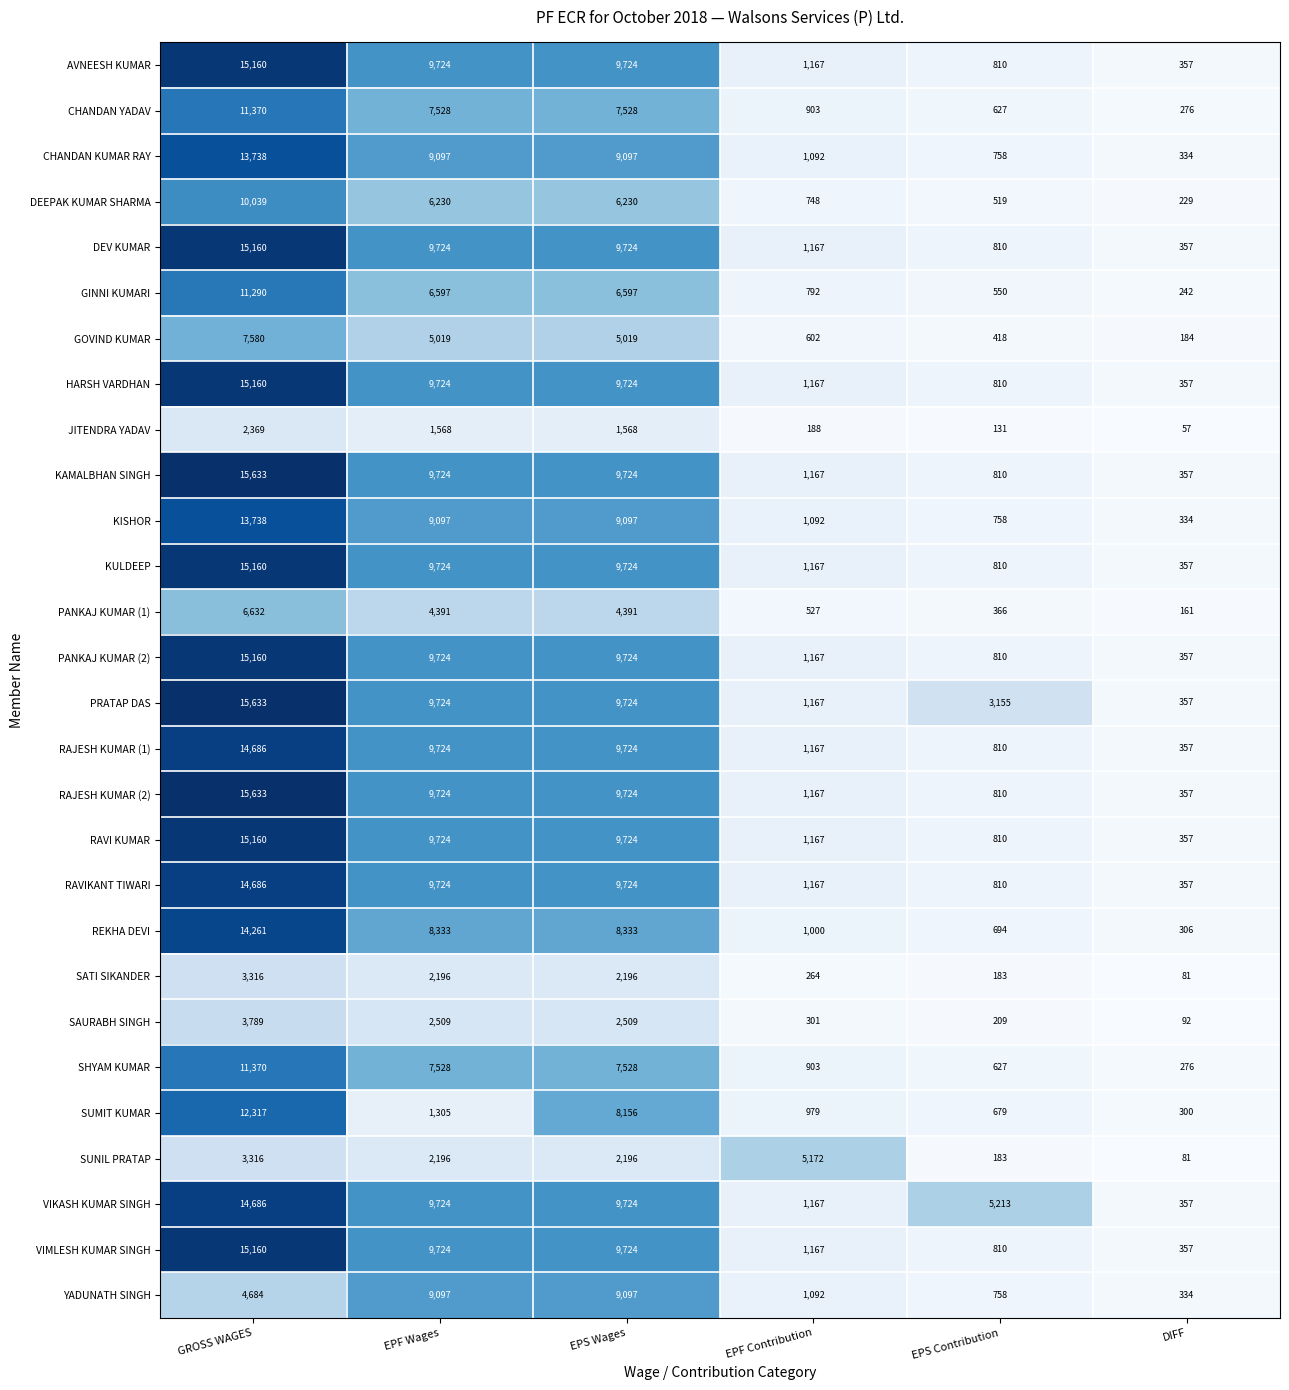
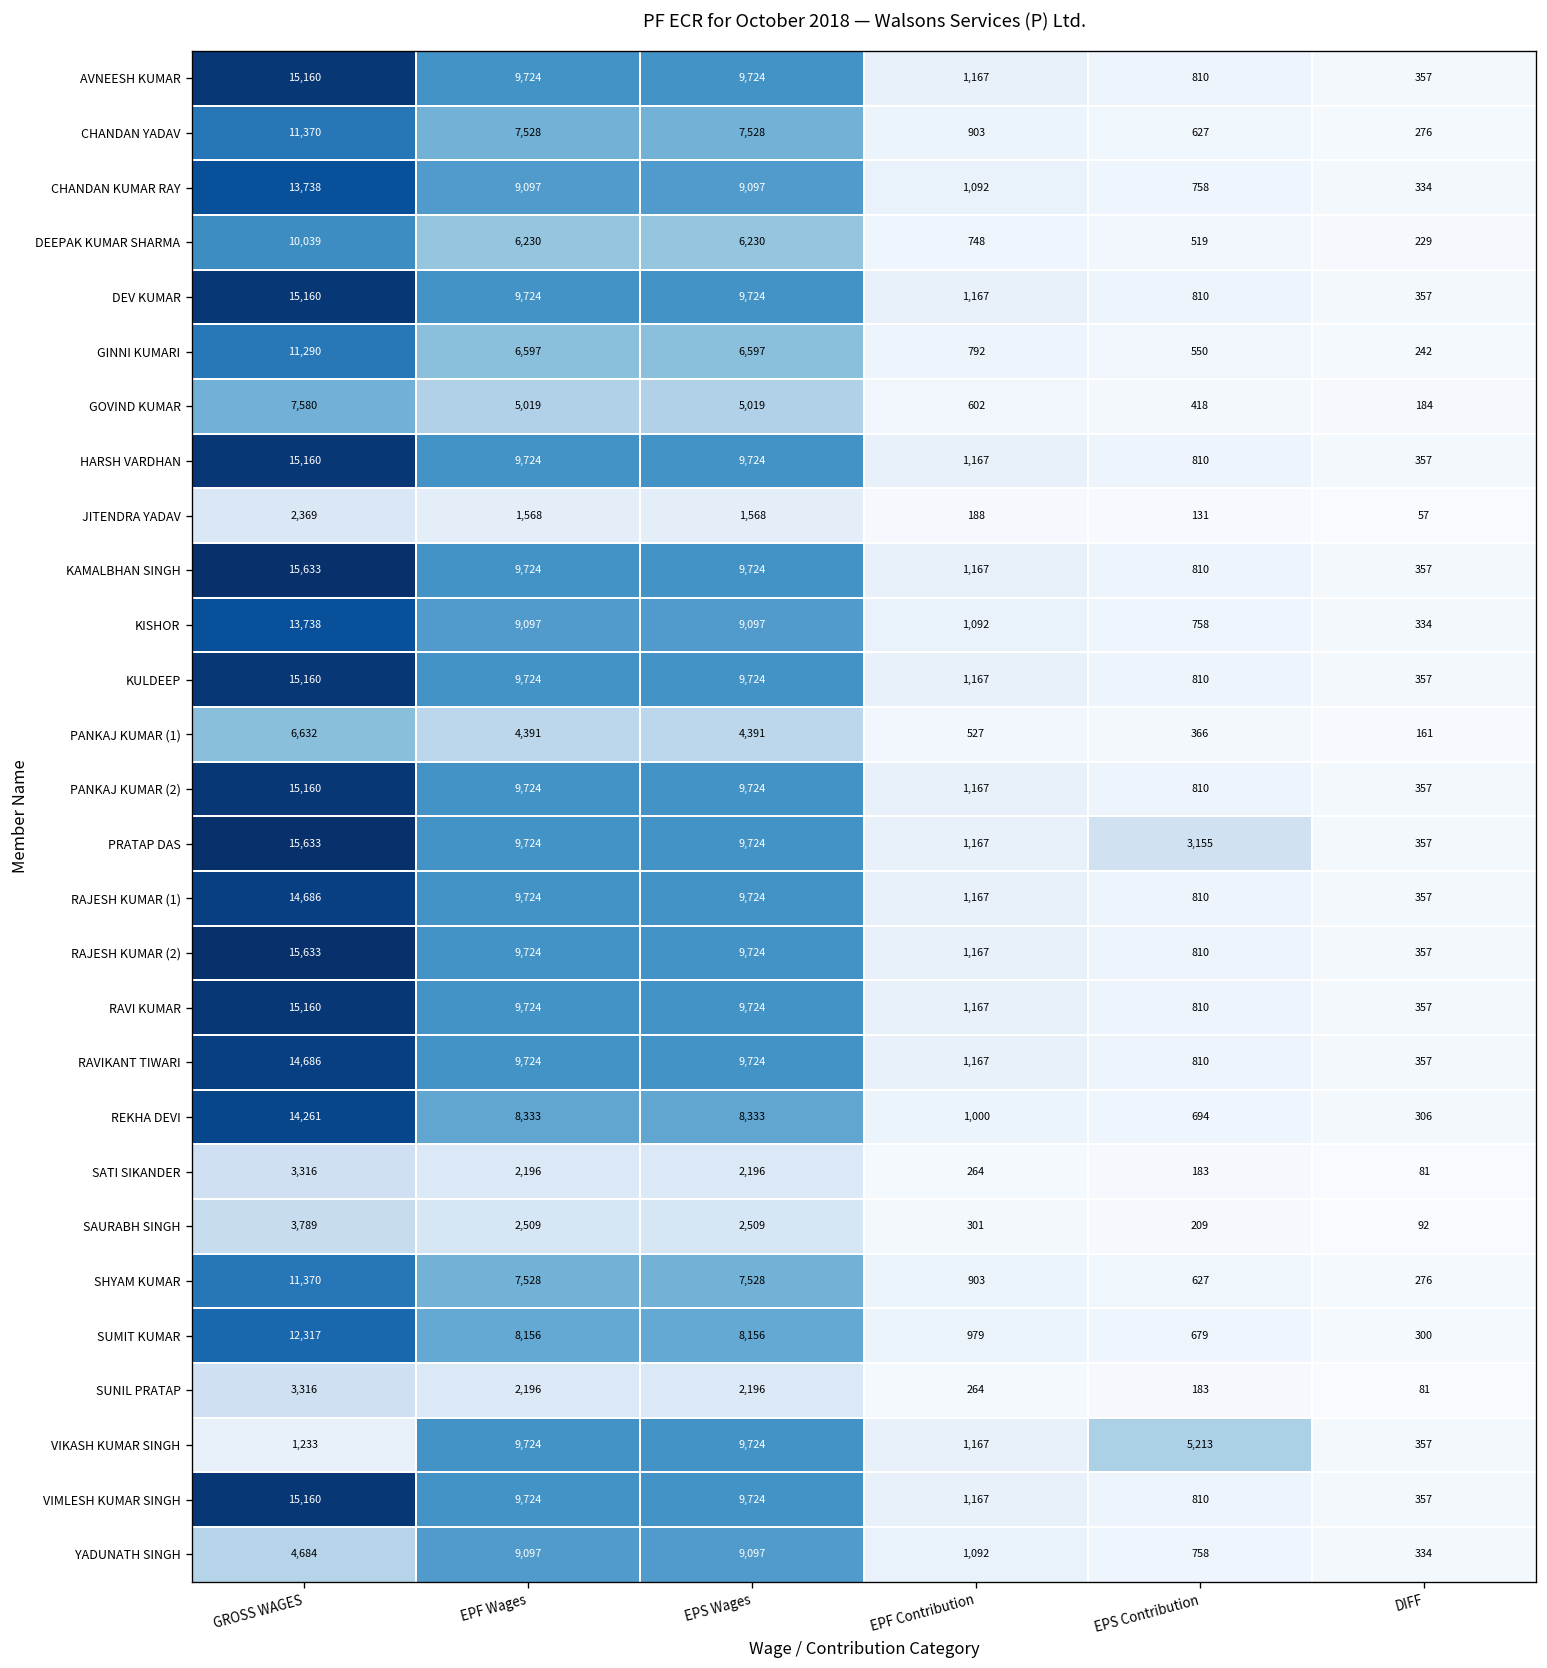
SUMIT KUMAR, EPF Wages: 1,305 -> 8,156
SUNIL PRATAP, EPF Contribution: 5,172 -> 264
VIKASH KUMAR SINGH, GROSS WAGES: 14,686 -> 1,233
